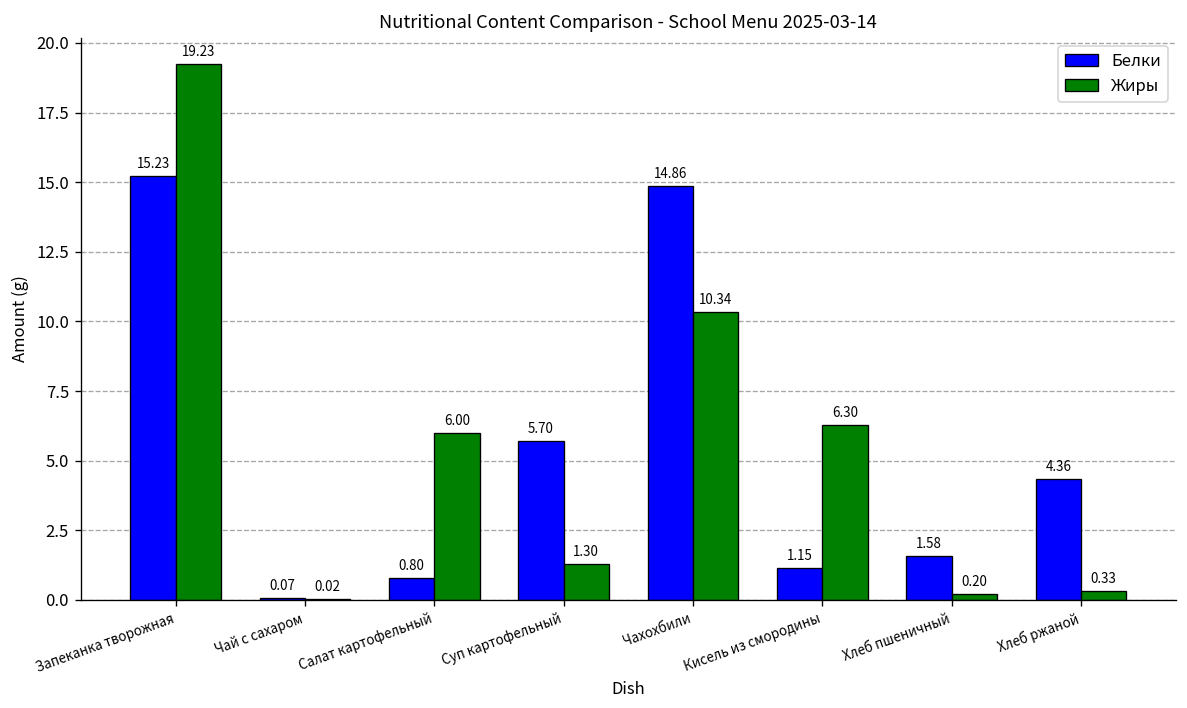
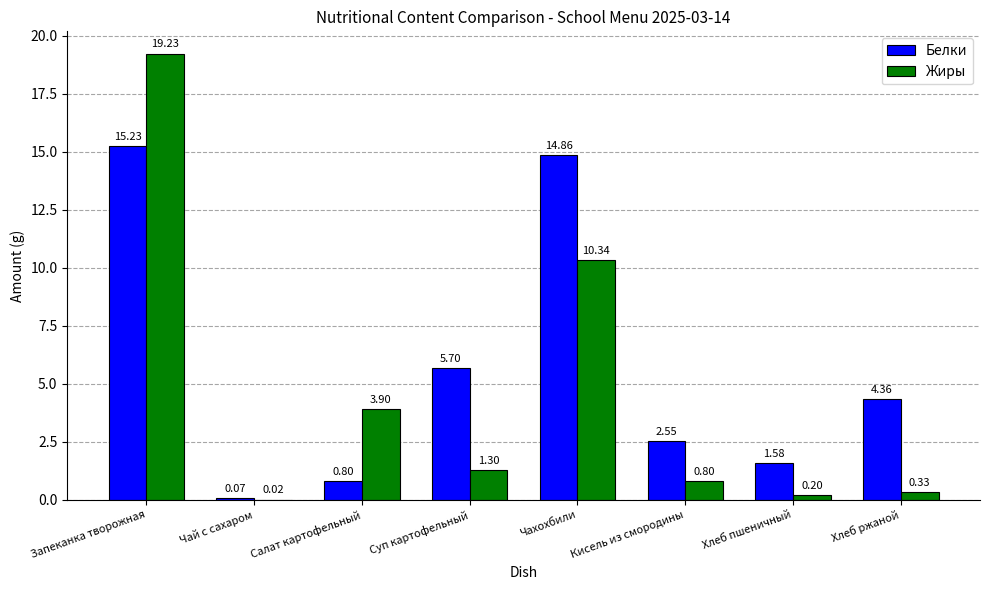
Жиры, Салат картофельный: 6.00 -> 3.90
Белки, Кисель из смородины: 1.15 -> 2.55
Жиры, Кисель из смородины: 6.30 -> 0.80
